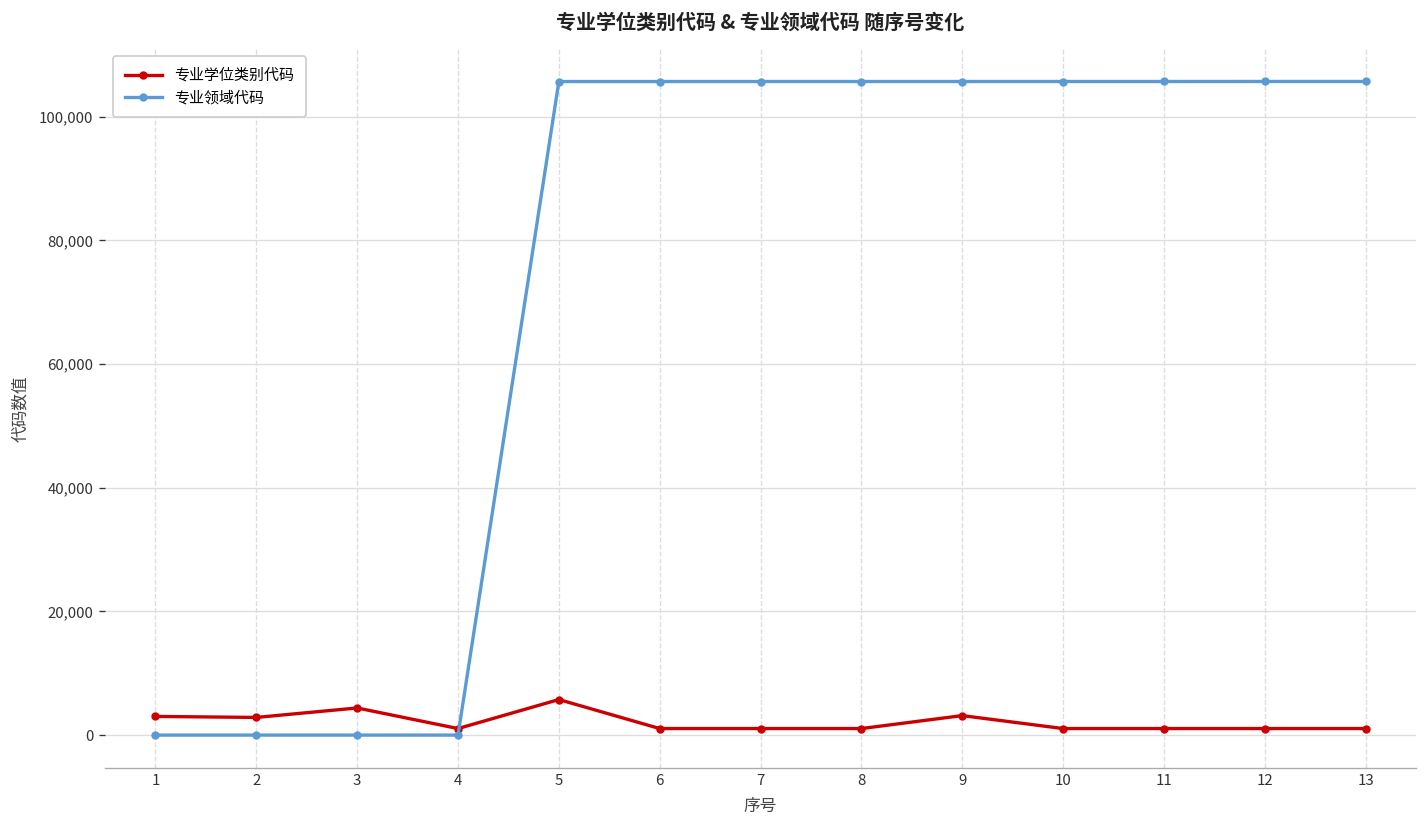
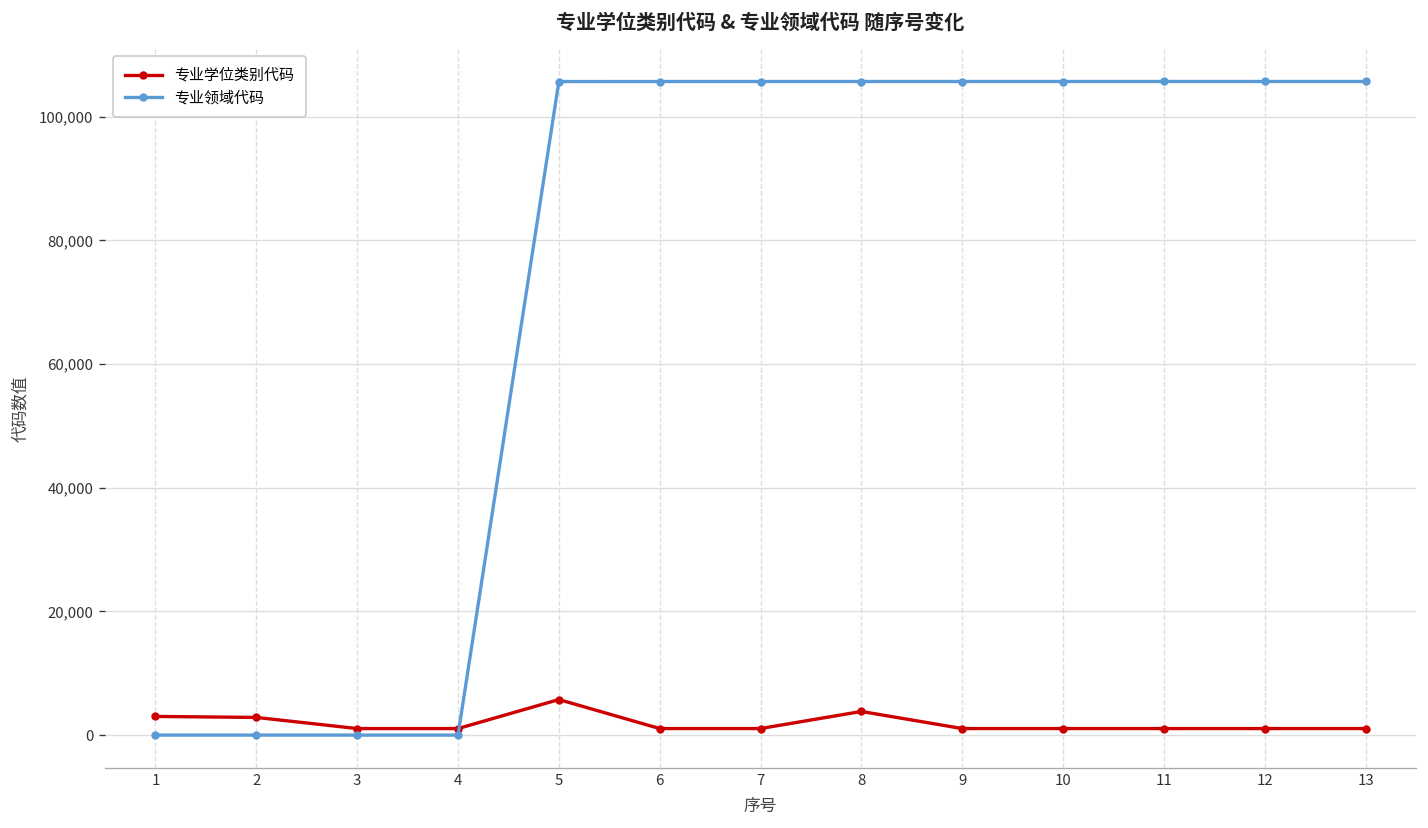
专业学位类别代码, 3: 4,000 -> 1,000
专业学位类别代码, 8: 1,000 -> 4,000
专业学位类别代码, 9: 3,000 -> 1,000
